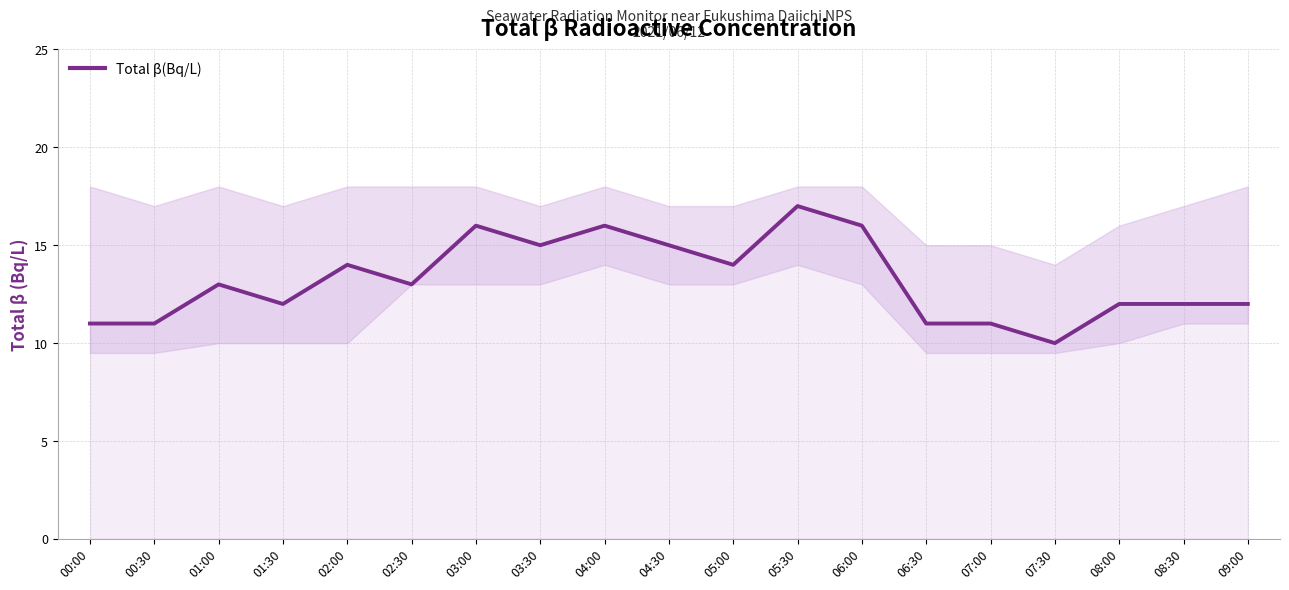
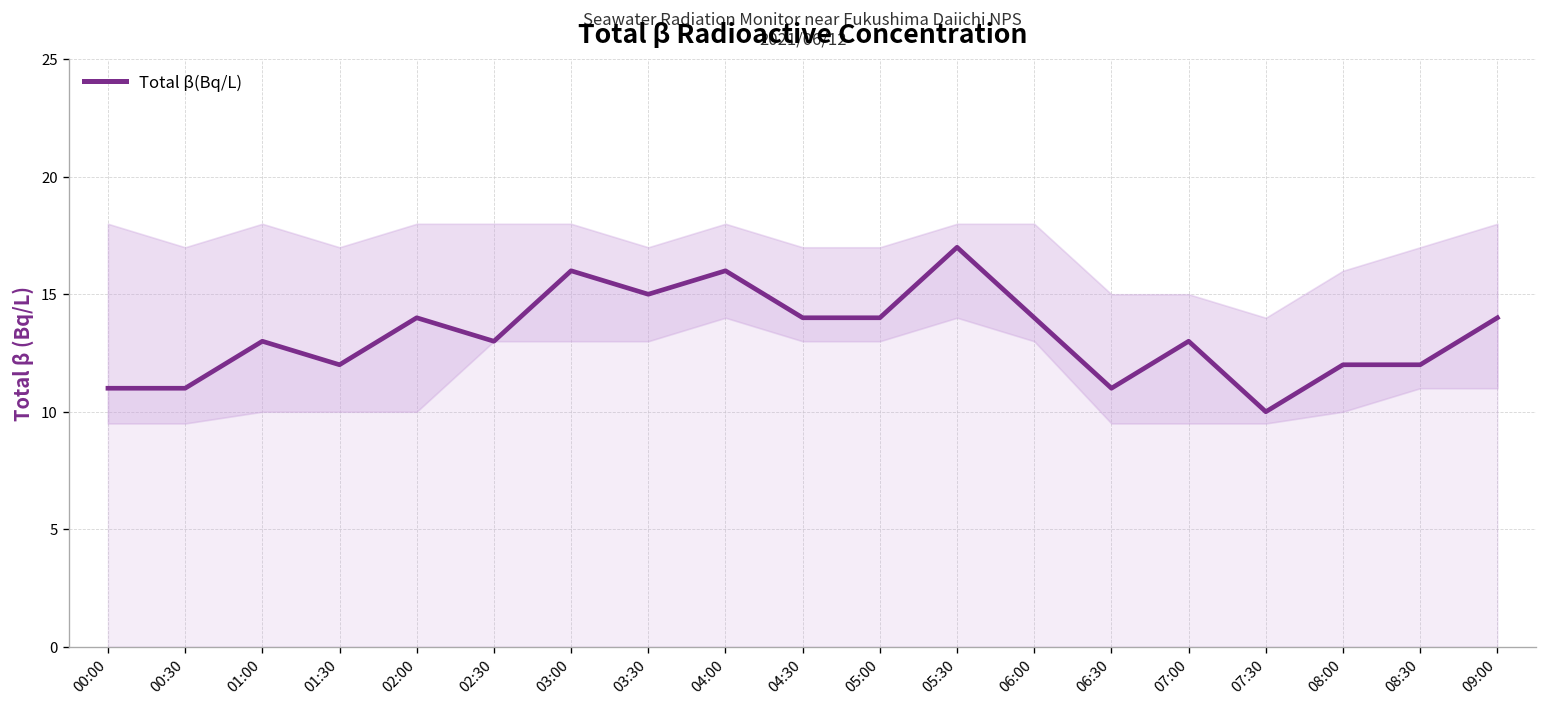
Total β(Bq/L), 04:30: 15 -> 14
Total β(Bq/L), 06:00: 16 -> 14
Total β(Bq/L), 07:00: 11 -> 13
Total β(Bq/L), 09:00: 12 -> 14
